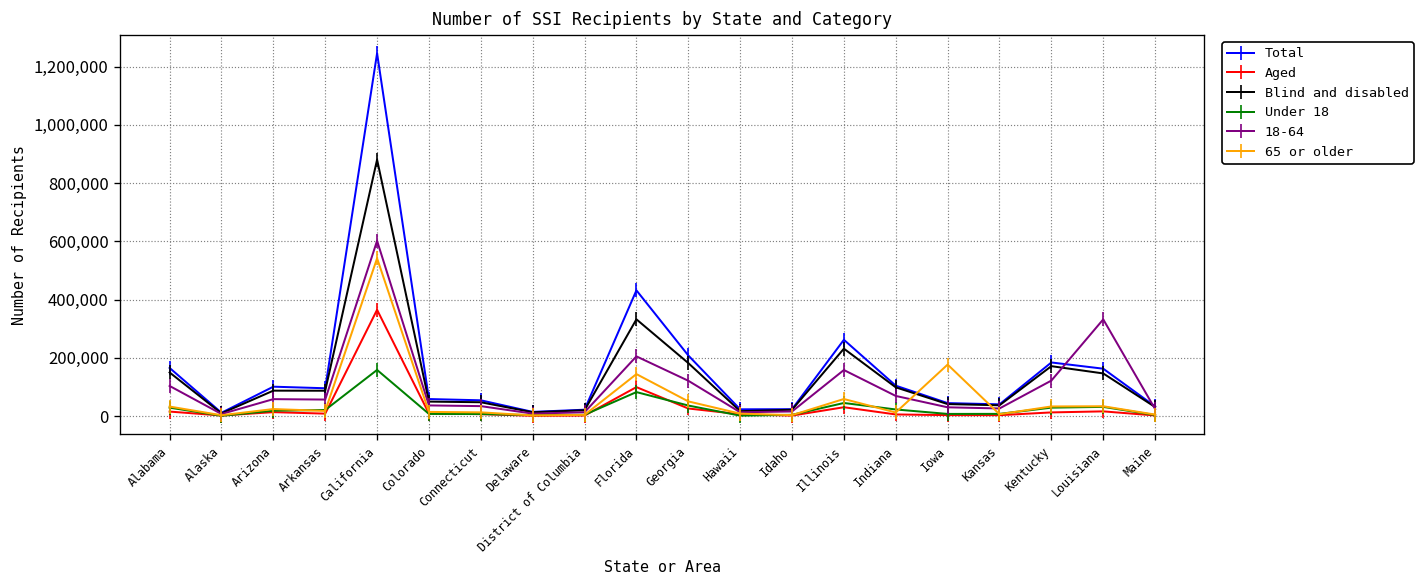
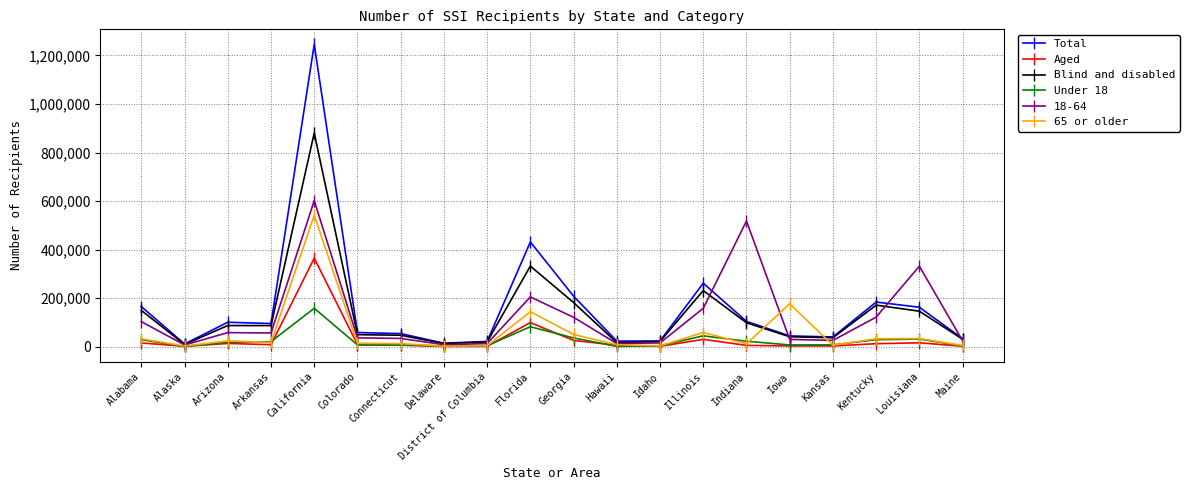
18-64, Indiana: 70,000 -> 520,000
